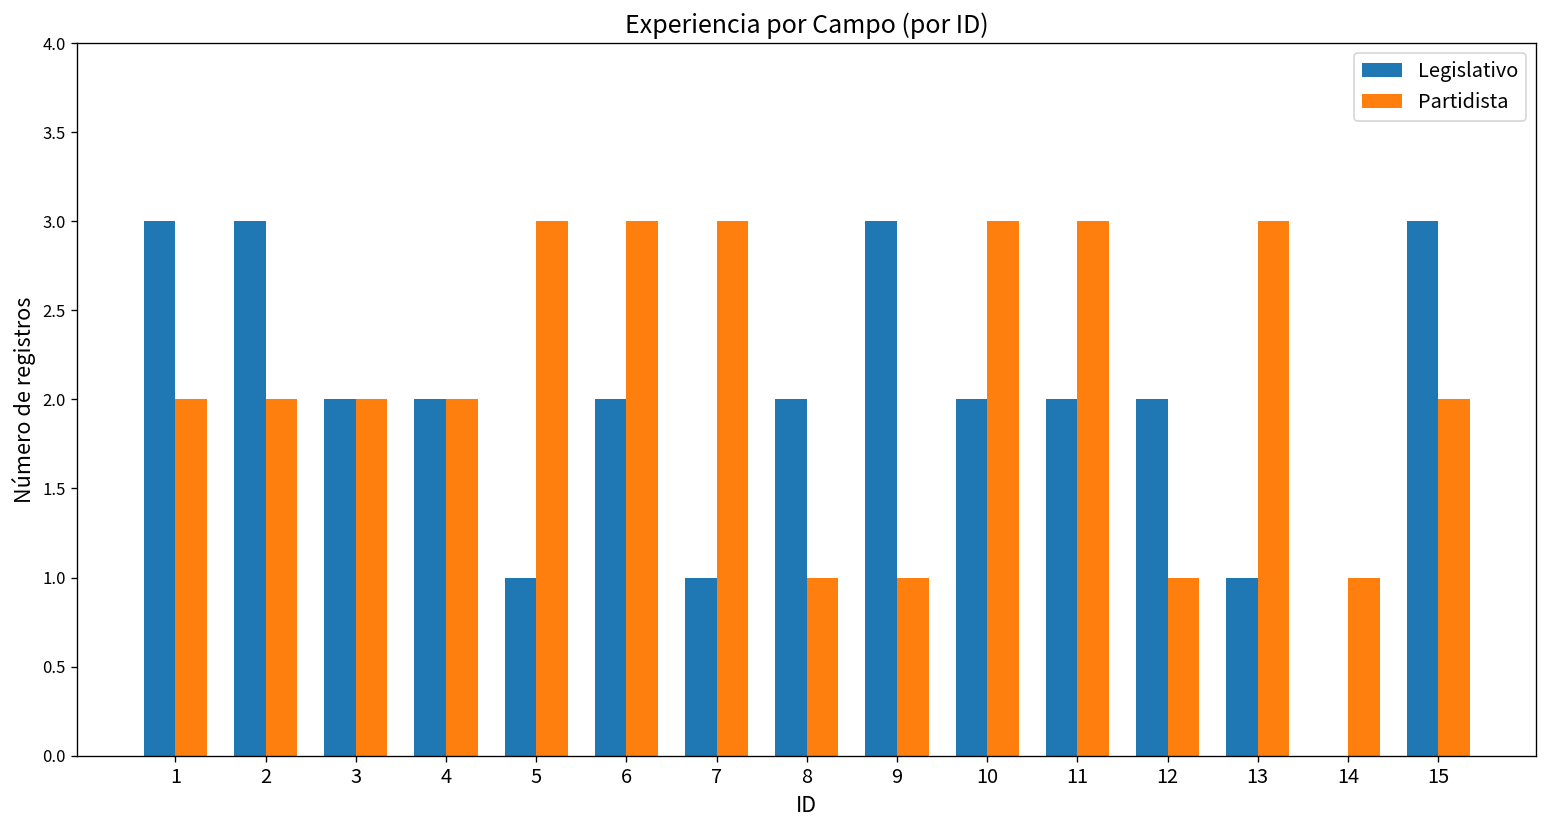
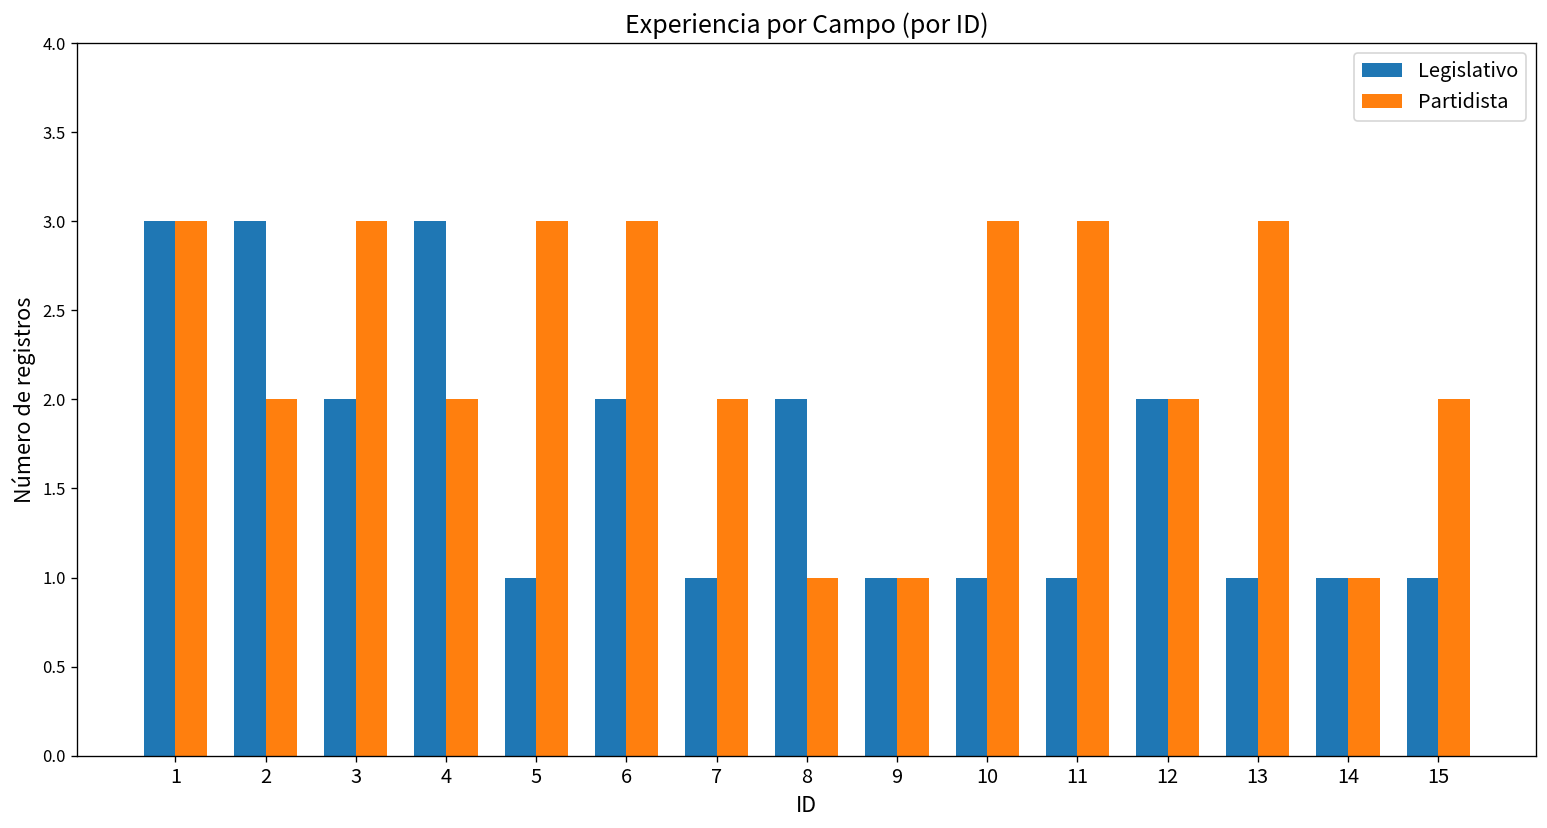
Partidista, 1: 2 -> 3
Partidista, 3: 2 -> 3
Legislativo, 4: 2 -> 3
Partidista, 7: 3 -> 2
Legislativo, 9: 3 -> 1
Legislativo, 10: 2 -> 1
Legislativo, 11: 2 -> 1
Partidista, 12: 1 -> 2
Legislativo, 14: 0 -> 1
Legislativo, 15: 3 -> 1
